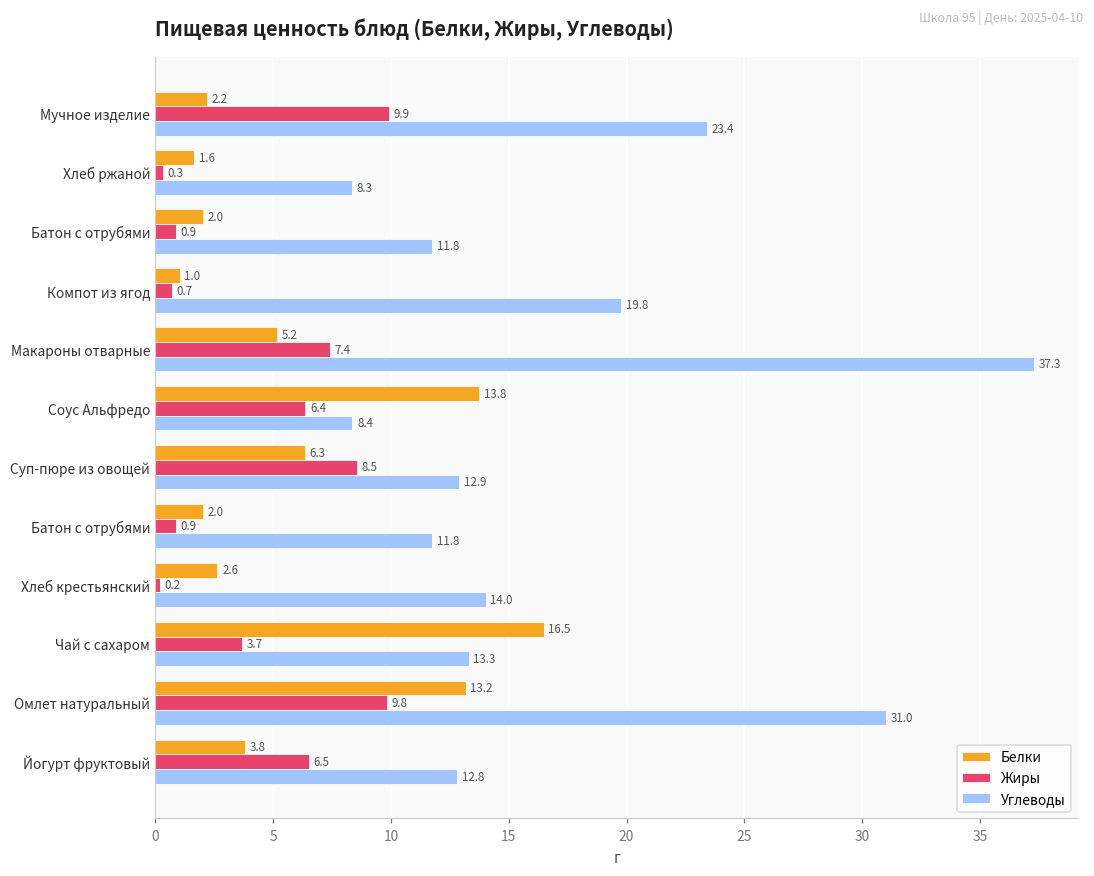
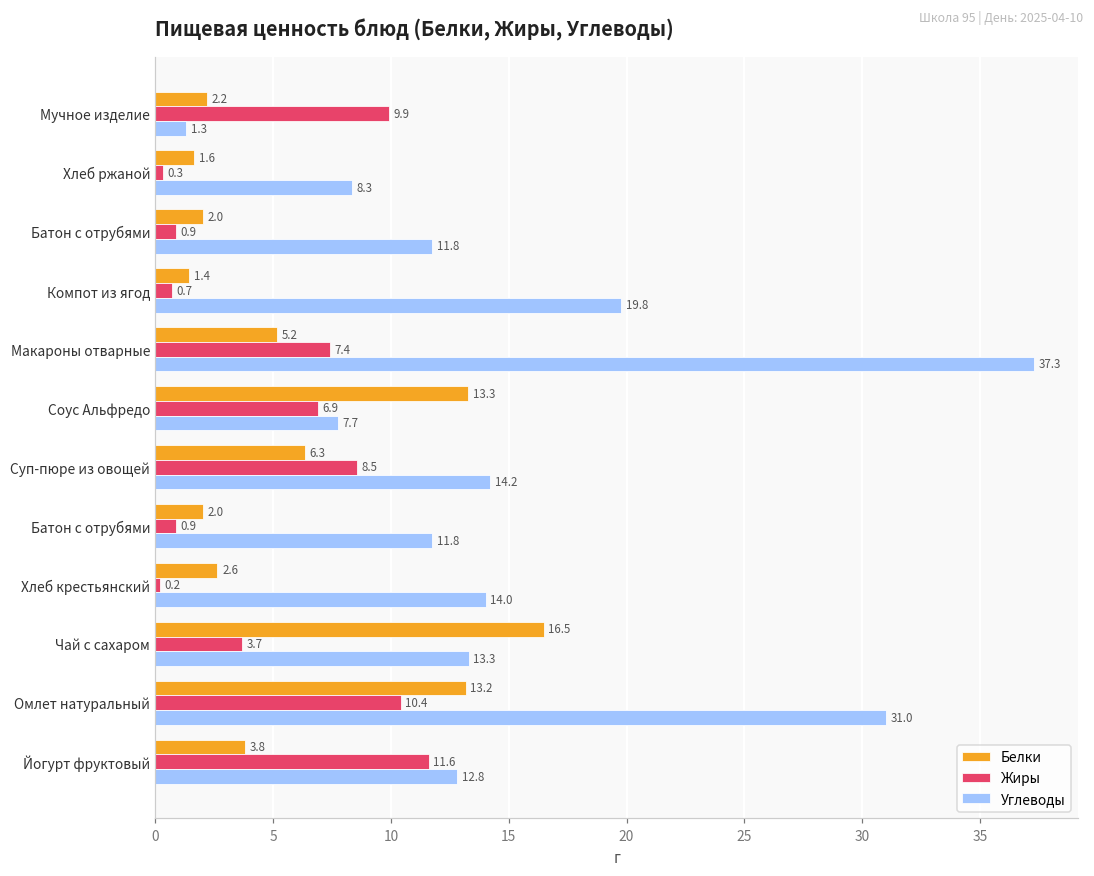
Углеводы, Мучное изделие: 23.4 -> 1.3
Белки, Компот из ягод: 1.0 -> 1.4
Белки, Соус Альфредо: 13.8 -> 13.3
Жиры, Соус Альфредо: 6.4 -> 6.9
Углеводы, Соус Альфредо: 8.4 -> 7.7
Углеводы, Суп-пюре из овощей: 12.9 -> 14.2
Жиры, Омлет натуральный: 9.8 -> 10.4
Жиры, Йогурт фруктовый: 6.5 -> 11.6
